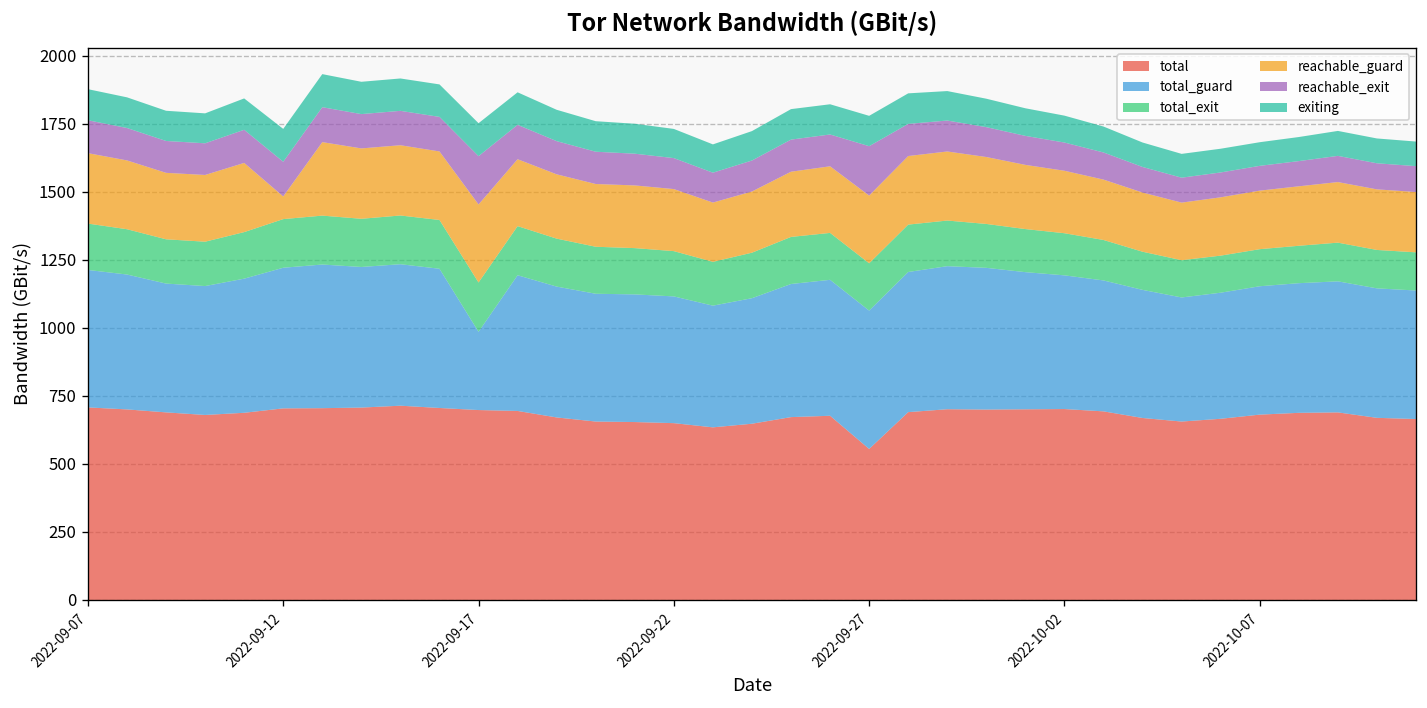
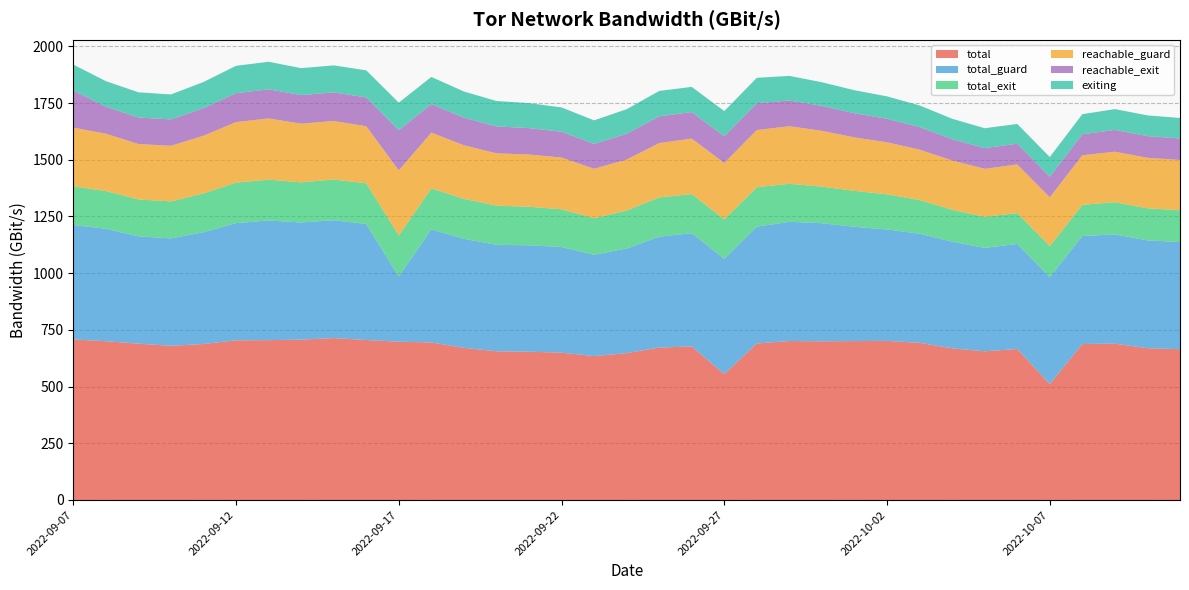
reachable_exit, 2022-09-07: 120 -> 160
reachable_guard, 2022-09-12: 80 -> 270
reachable_exit, 2022-09-27: 180 -> 120
total, 2022-10-07: 680 -> 510
